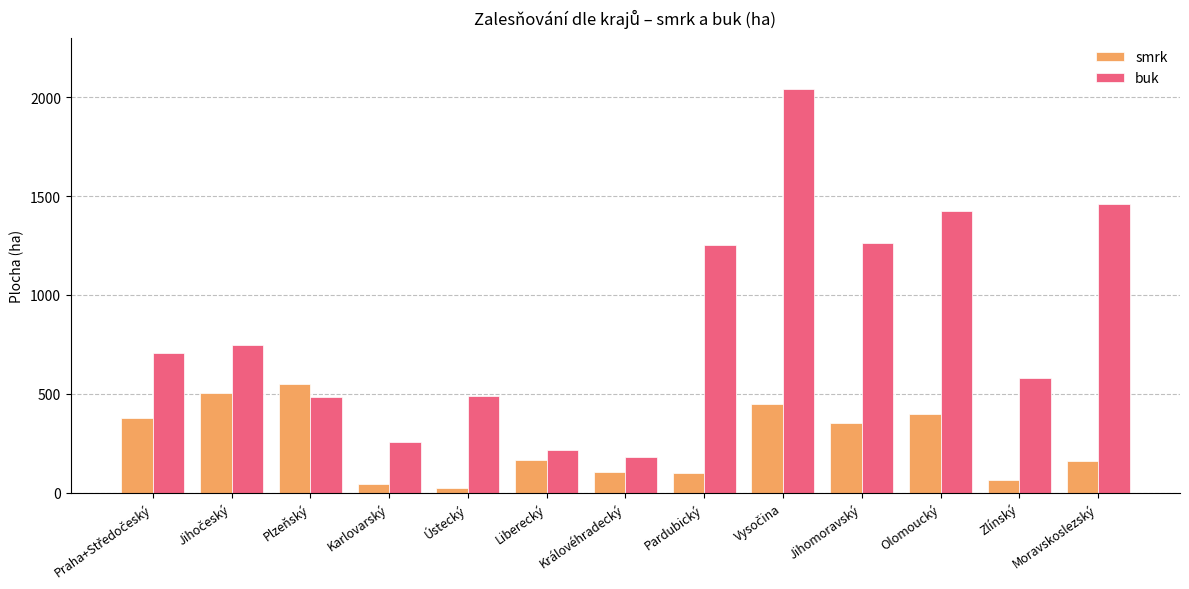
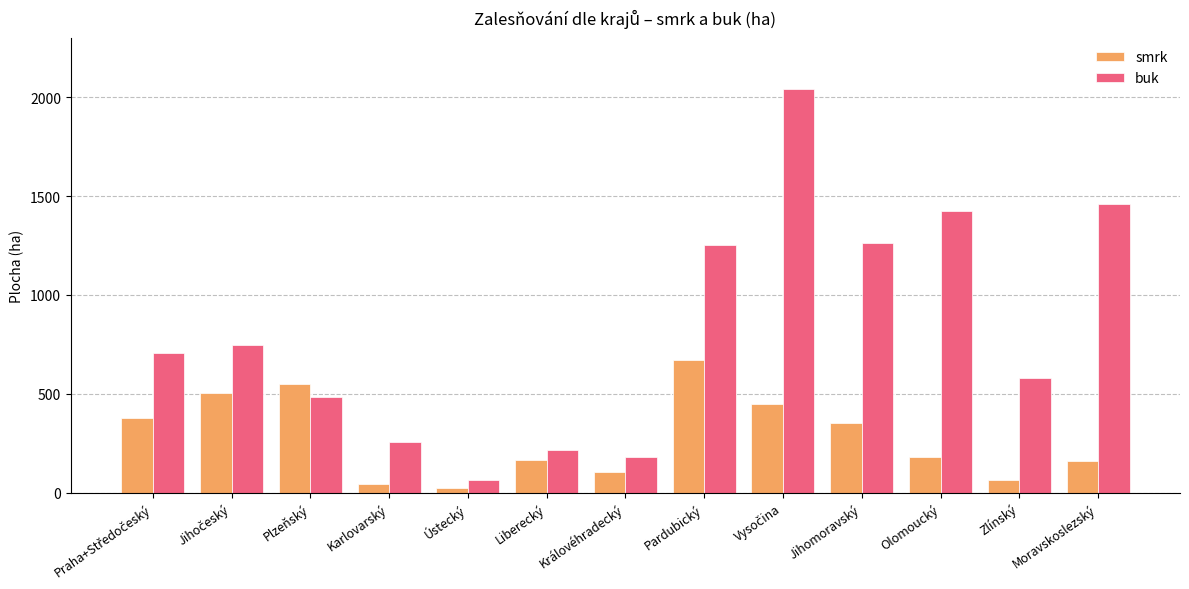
buk, Ústecký: 490 -> 60
smrk, Pardubický: 100 -> 670
smrk, Olomoucký: 400 -> 180
